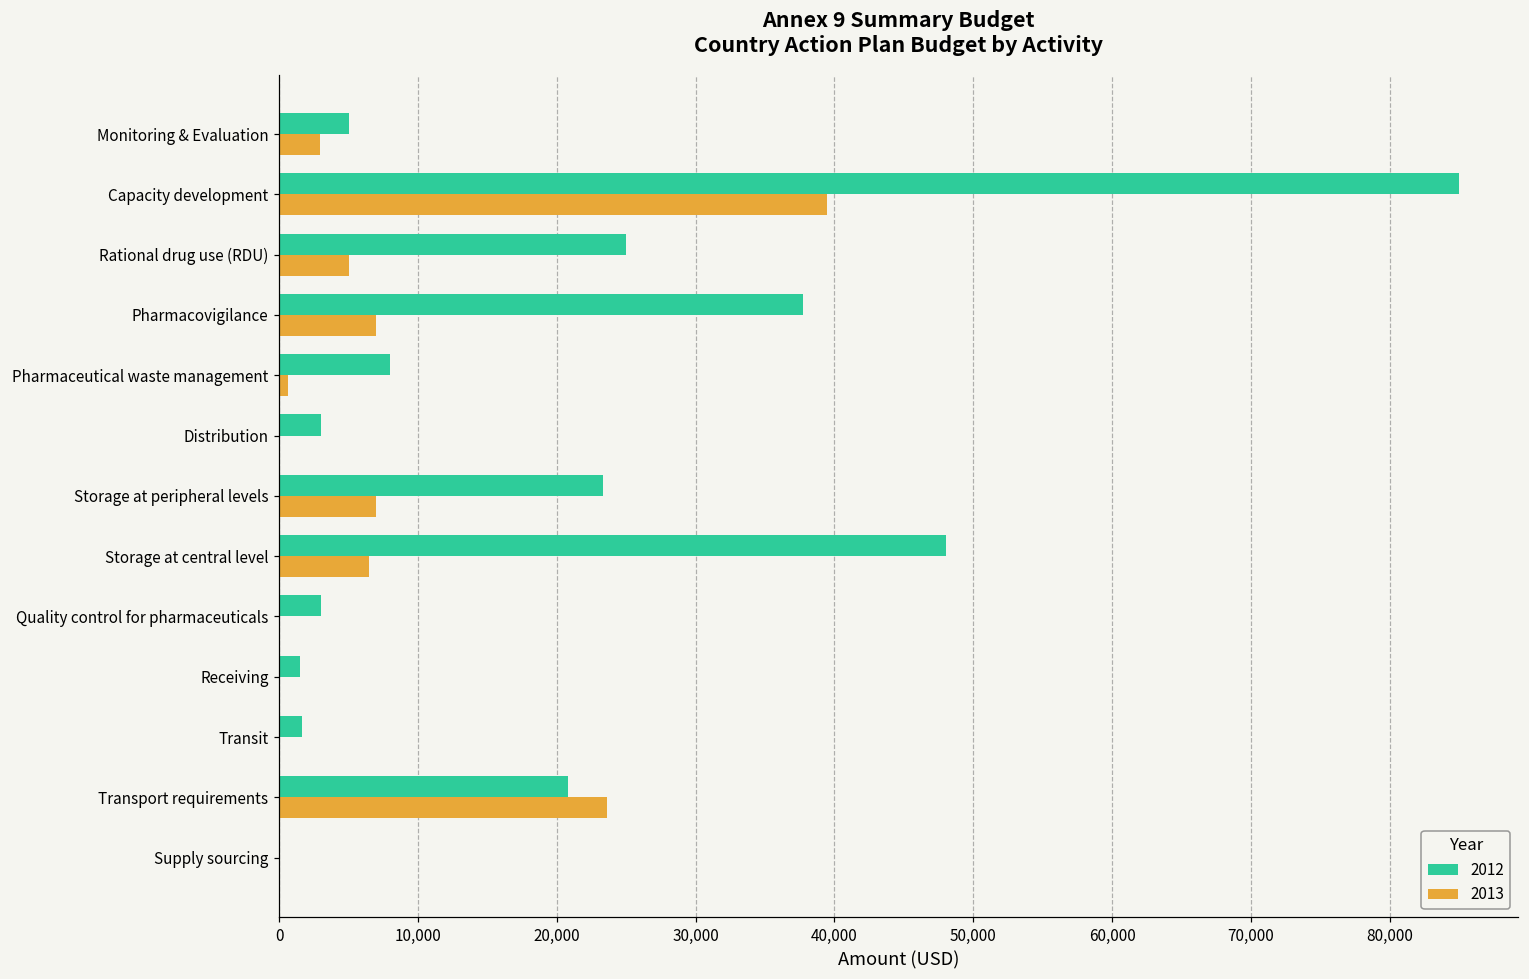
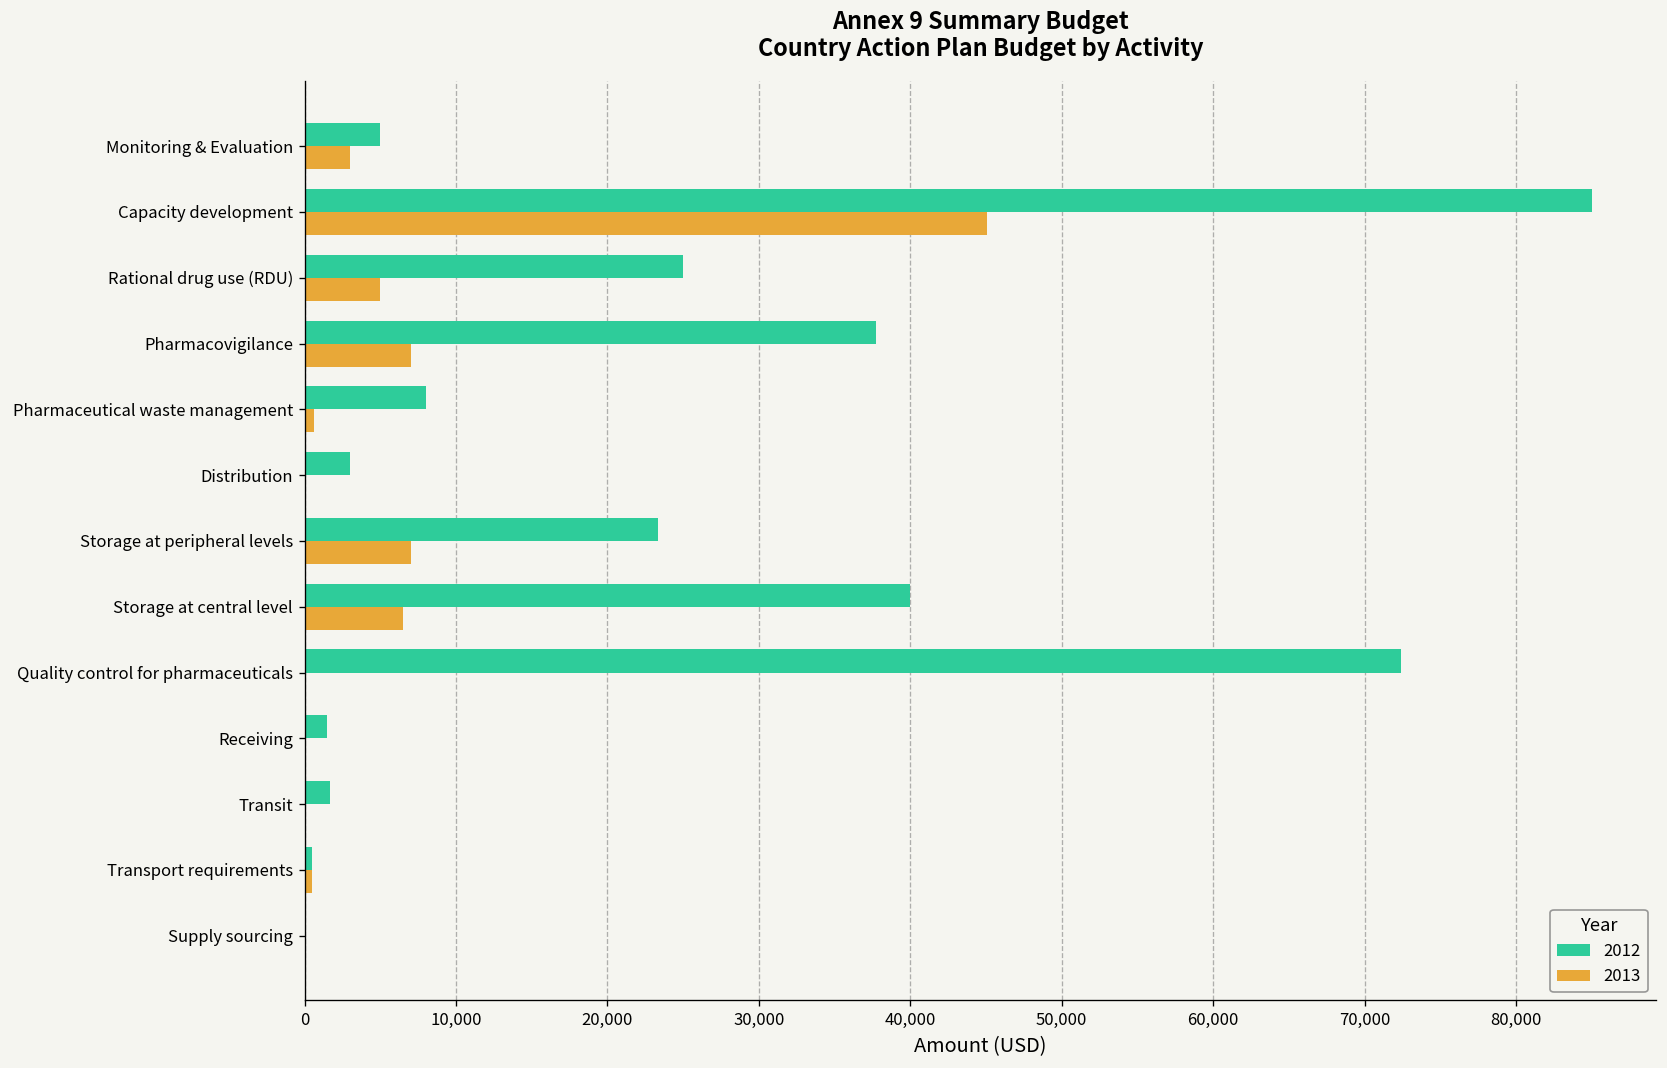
2013, Capacity development: 39,500 -> 45,000
2012, Storage at central level: 48,000 -> 40,000
2012, Quality control for pharmaceuticals: 3,000 -> 72,400
2012, Transport requirements: 20,800 -> 500
2013, Transport requirements: 23,600 -> 500
